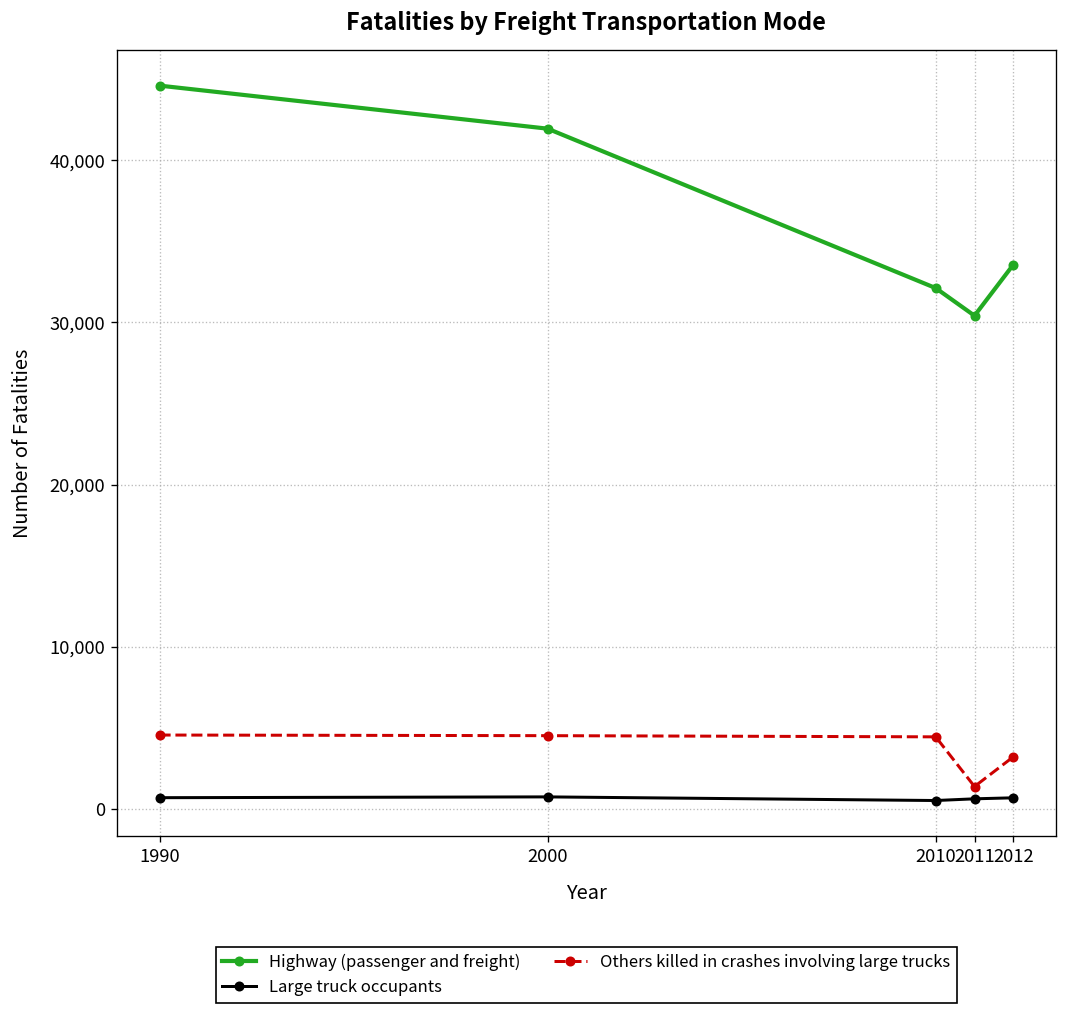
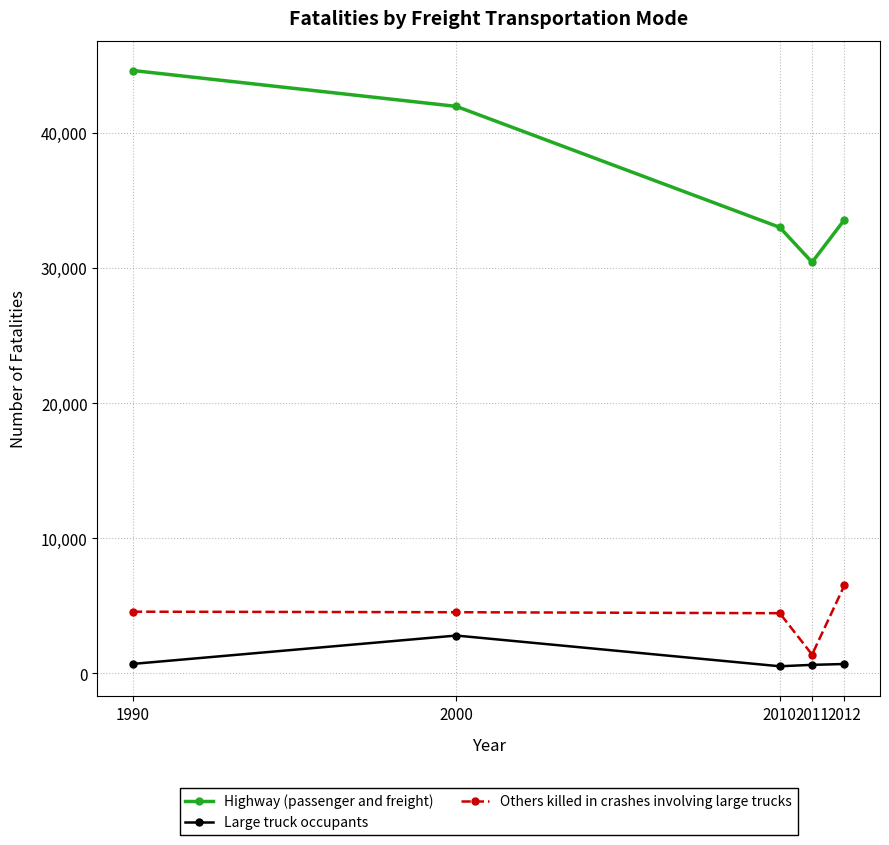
Large truck occupants, 2000: 800 -> 2,800
Highway (passenger and freight), 2010: 32,100 -> 33,000
Others killed in crashes involving large trucks, 2012: 3,200 -> 6,500
